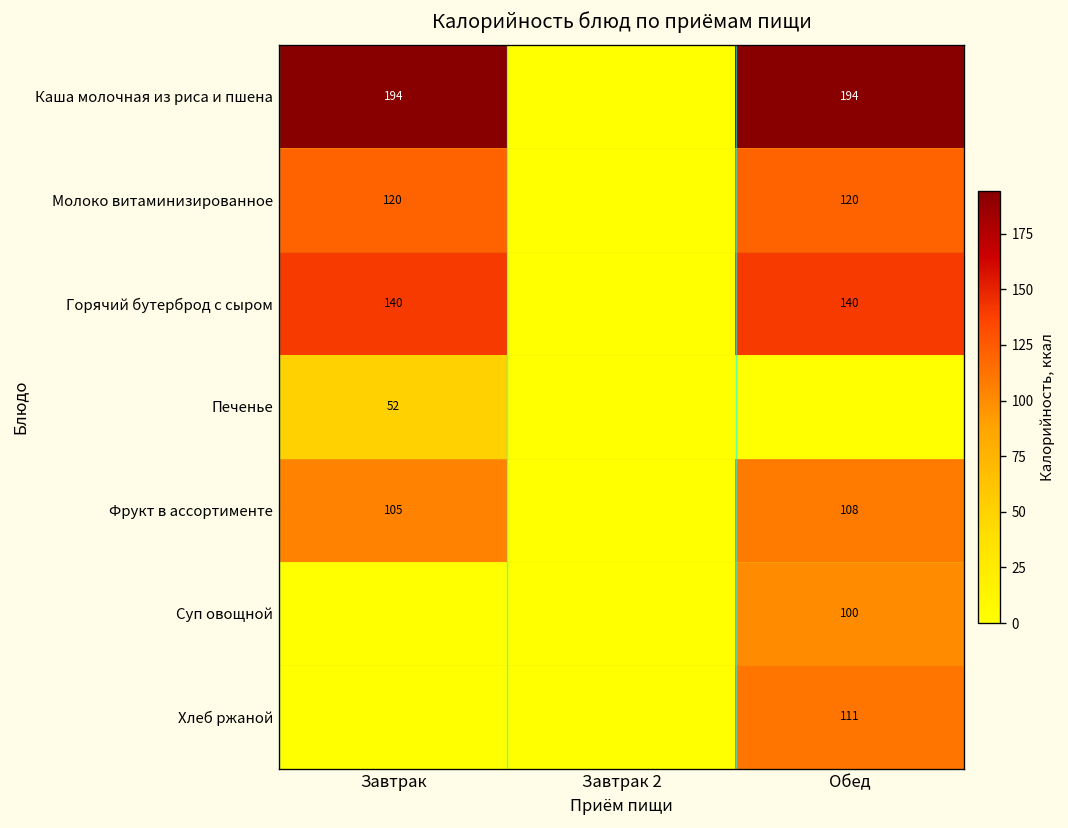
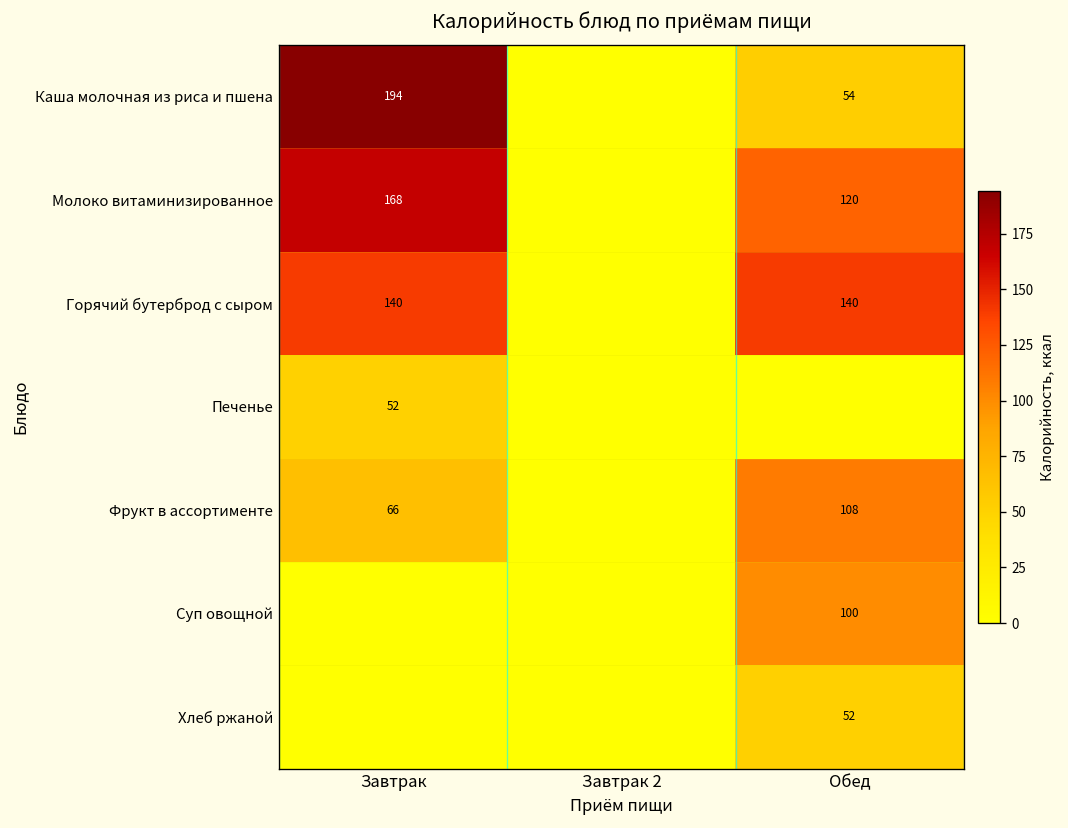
Каша молочная из риса и пшена, Обед: 194 -> 54
Молоко витаминизированное, Завтрак: 120 -> 168
Фрукт в ассортименте, Завтрак: 105 -> 66
Хлеб ржаной, Обед: 111 -> 52
